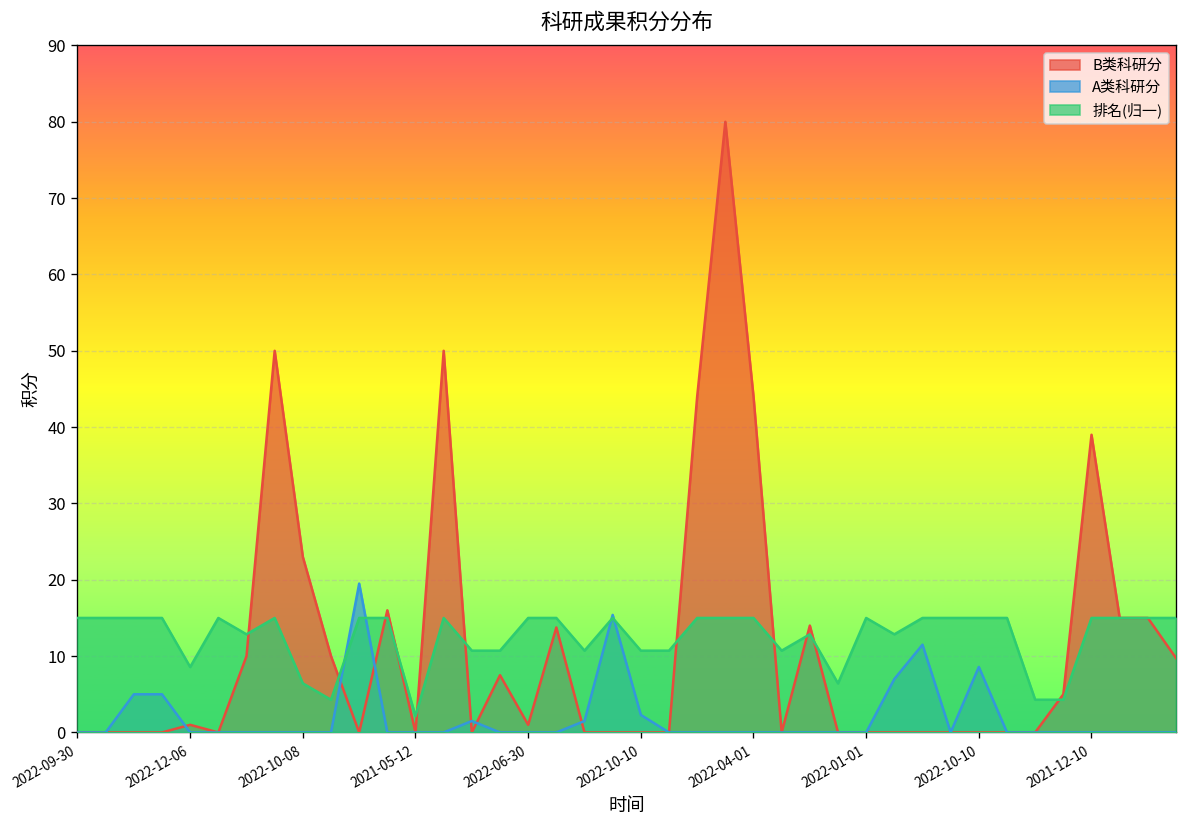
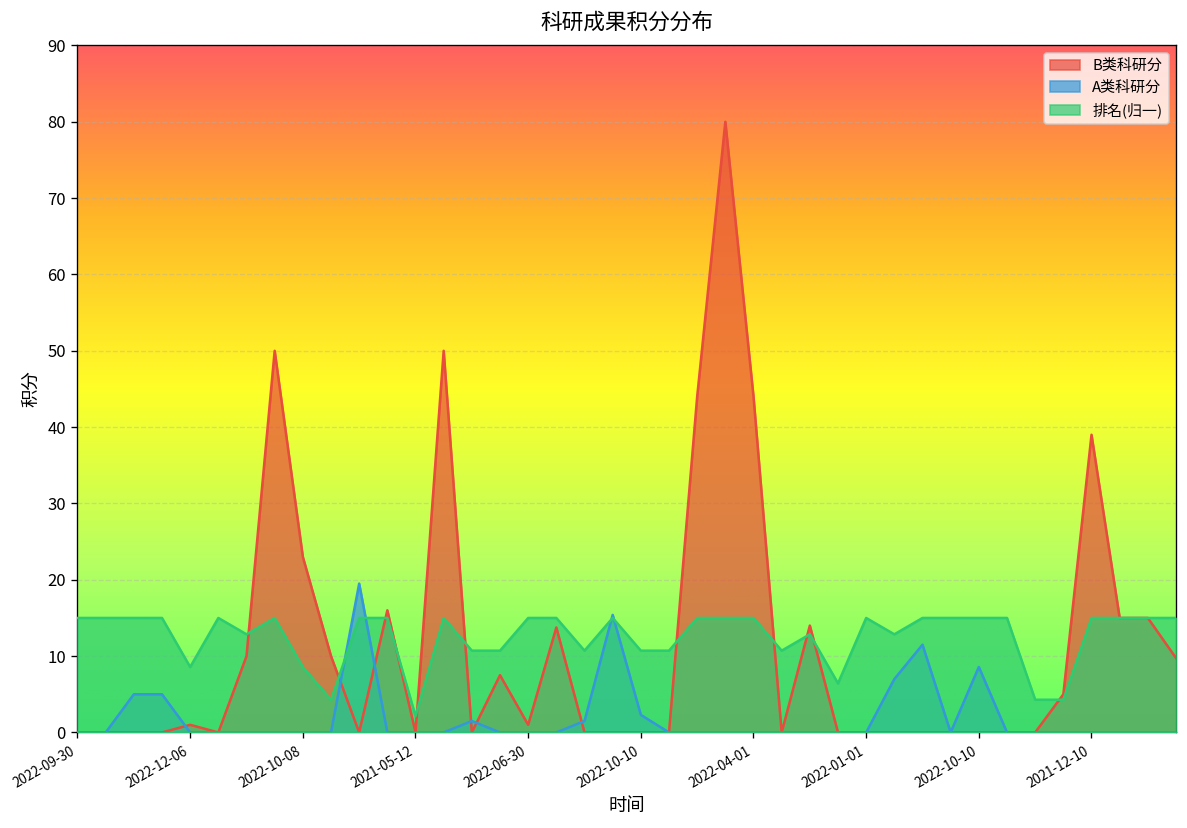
排名(归一), 2022-10-08: 6 -> 9
